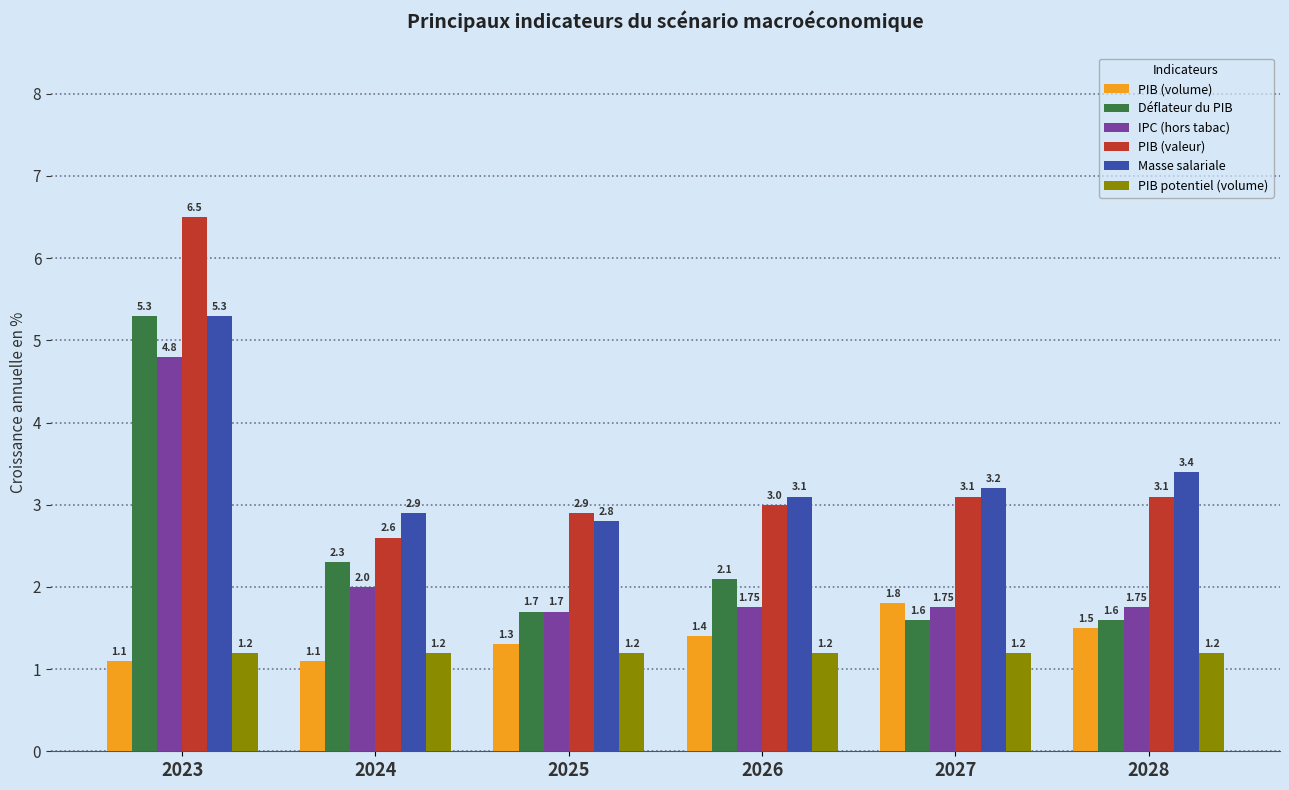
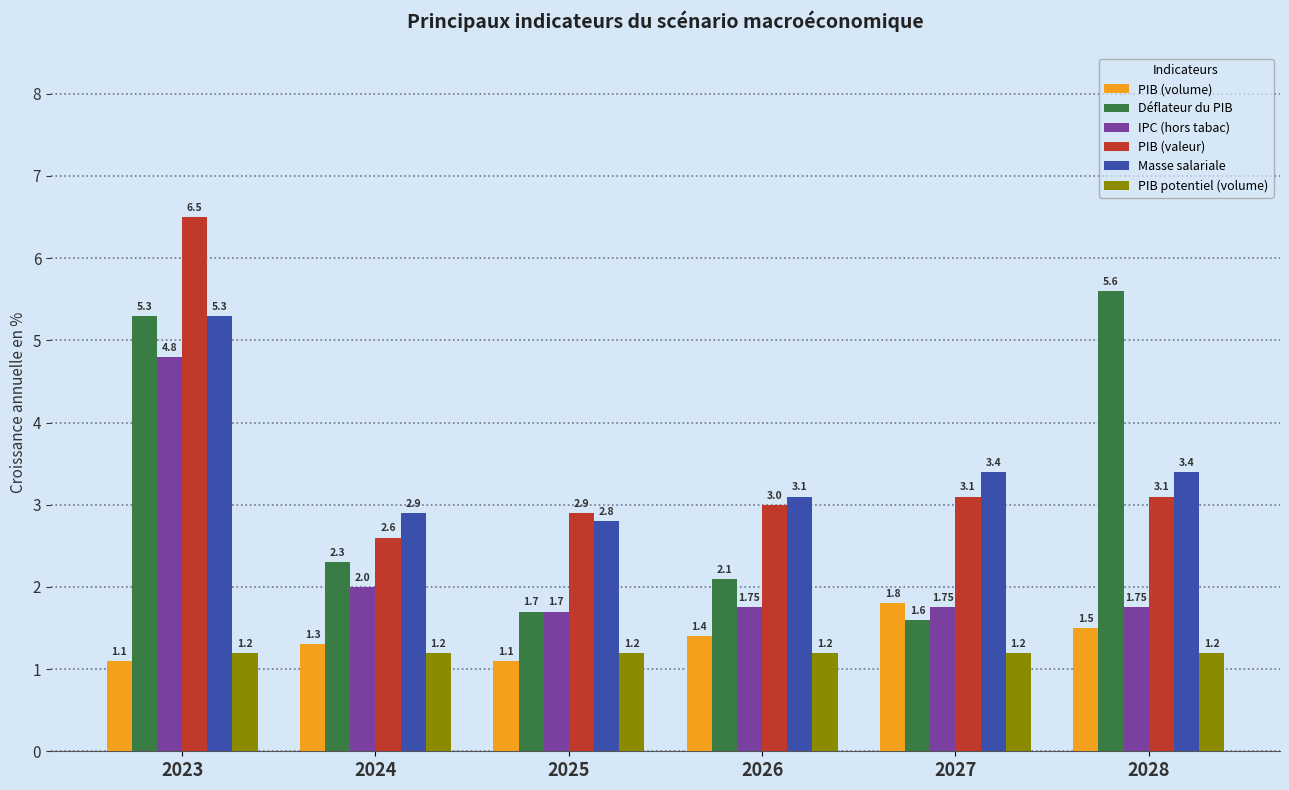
PIB (volume), 2024: 1.1 -> 1.3
PIB (volume), 2025: 1.3 -> 1.1
Masse salariale, 2027: 3.2 -> 3.4
Déflateur du PIB, 2028: 1.6 -> 5.6
